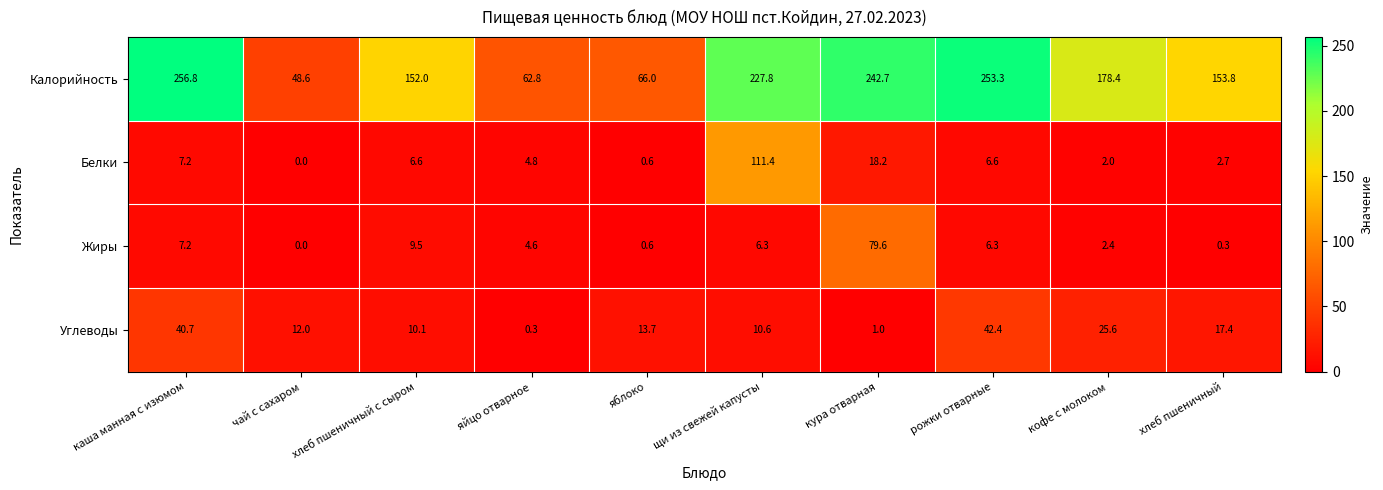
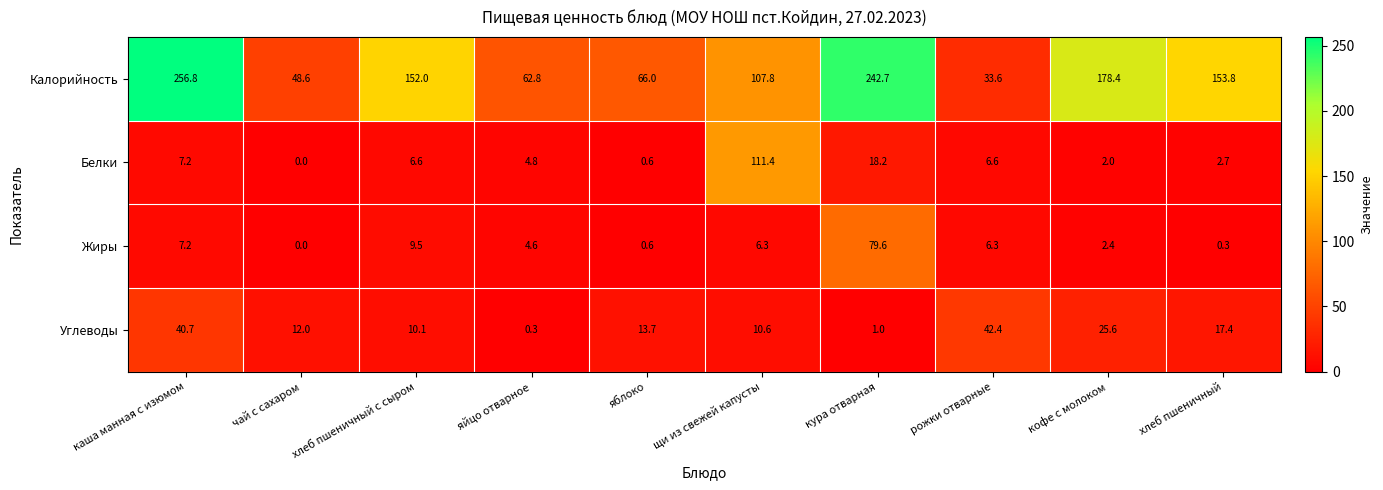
Калорийность, щи из свежей капусты: 227.8 -> 107.8
Калорийность, рожки отварные: 253.3 -> 33.6
